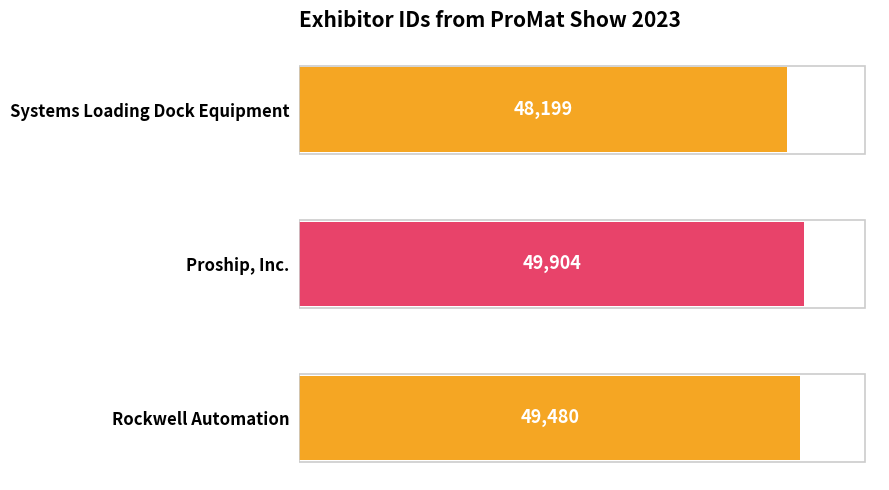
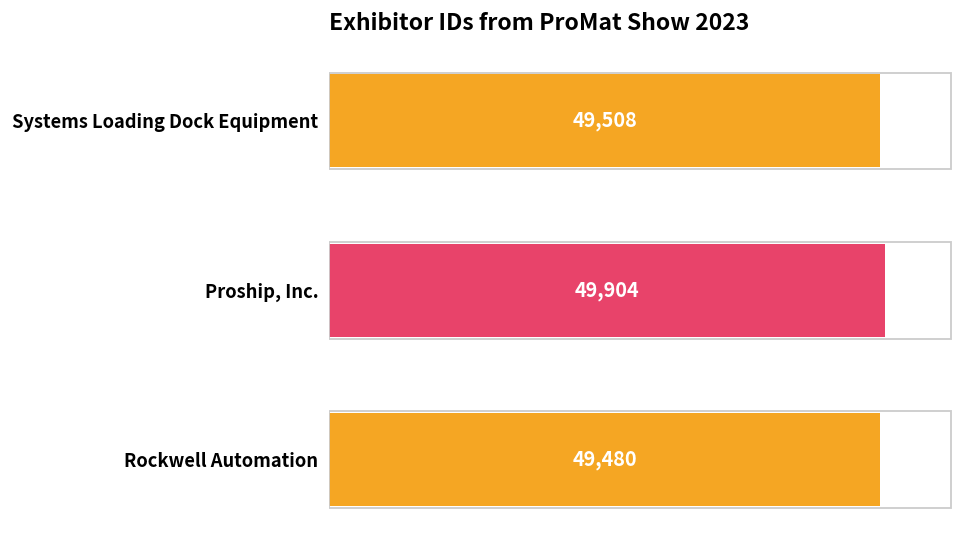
Systems Loading Dock Equipment: 48,199 -> 49,508
